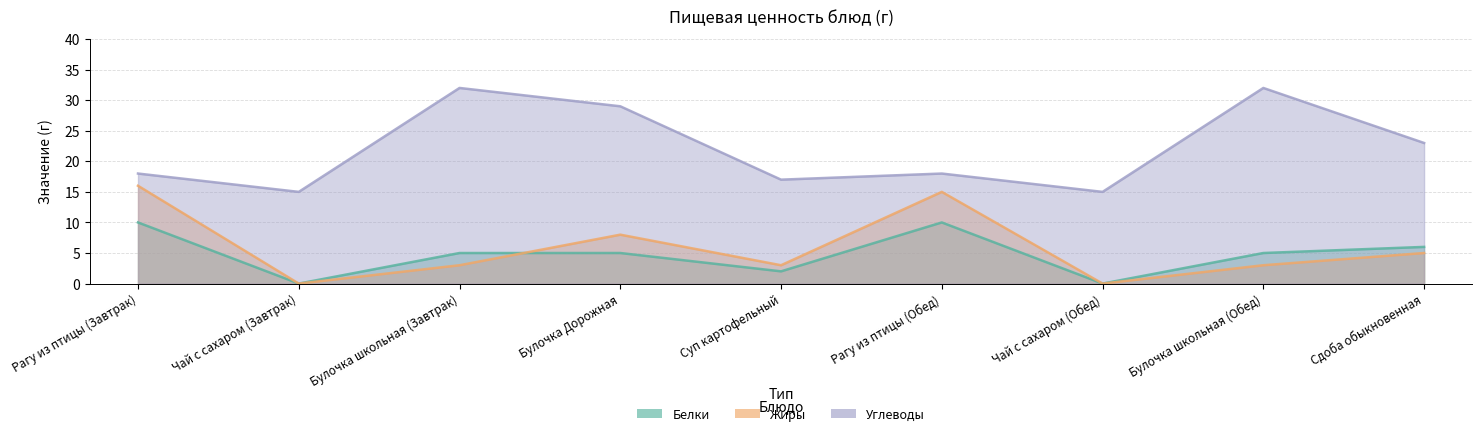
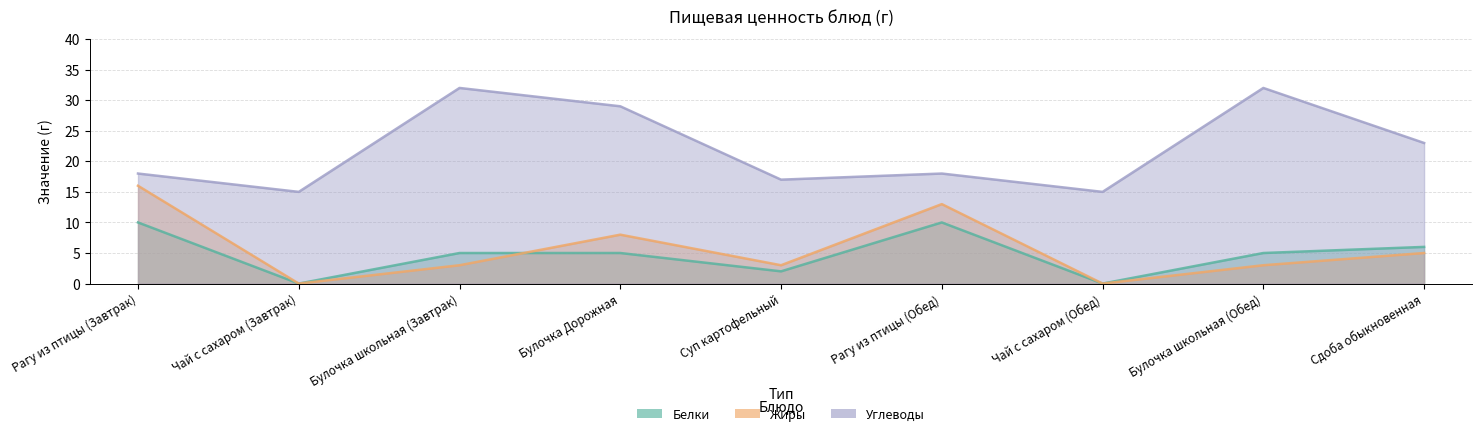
Жиры, Рагу из птицы (Обед): 15 -> 13
